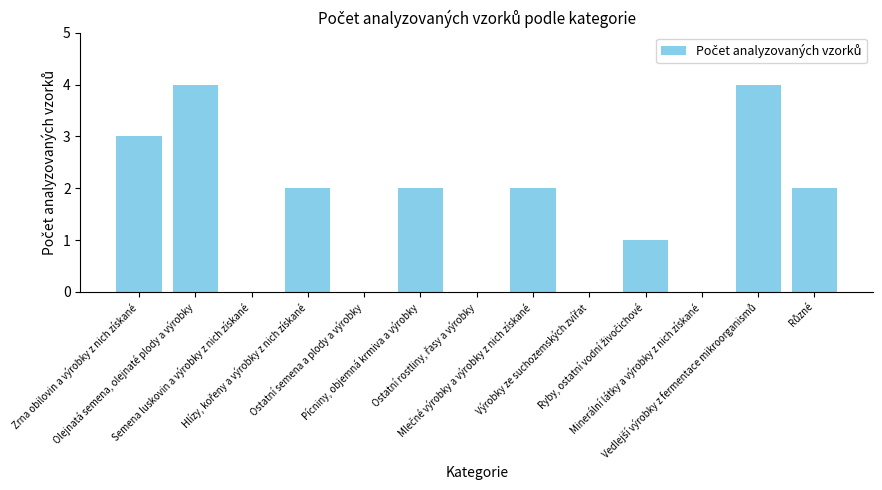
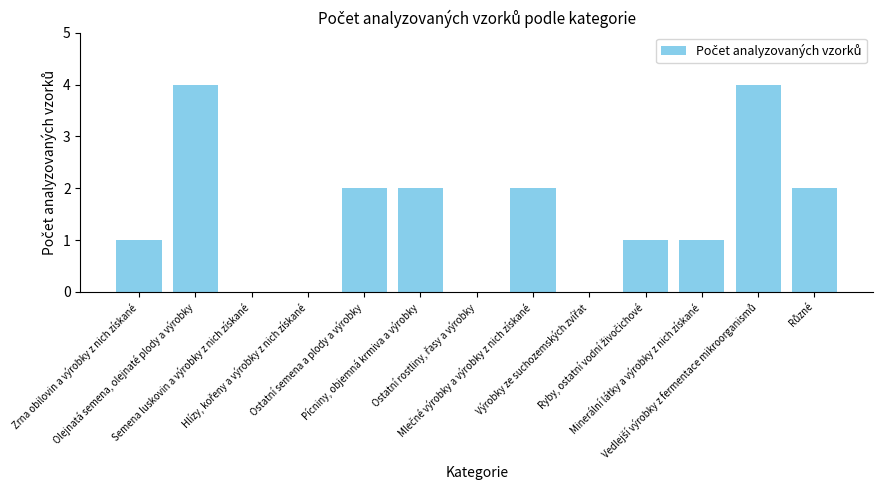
Zrna obilovin a výrobky z nich získané: 3 -> 1
Hlízy, kořeny a výrobky z nich získané: 2 -> 0
Ostatní semena a plody a výrobky: 0 -> 2
Minerální látky a výrobky z nich získané: 0 -> 1
